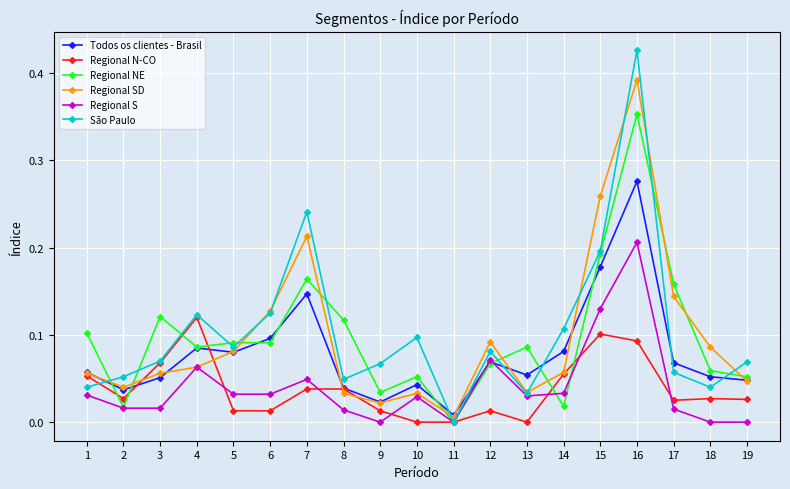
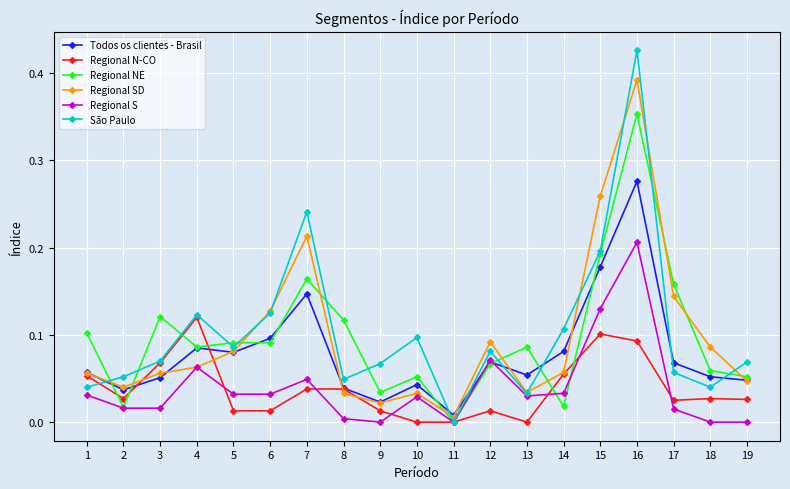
Regional S, 8: 0.01 -> 0.00
